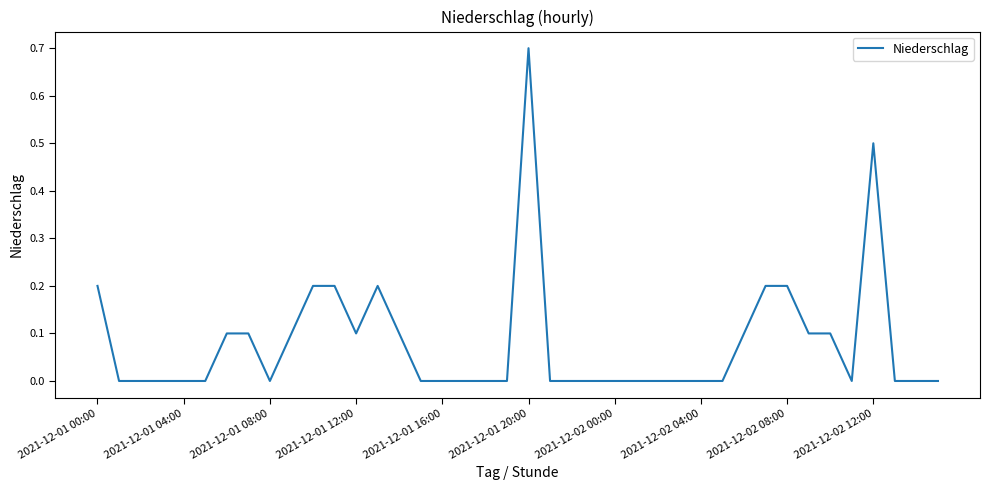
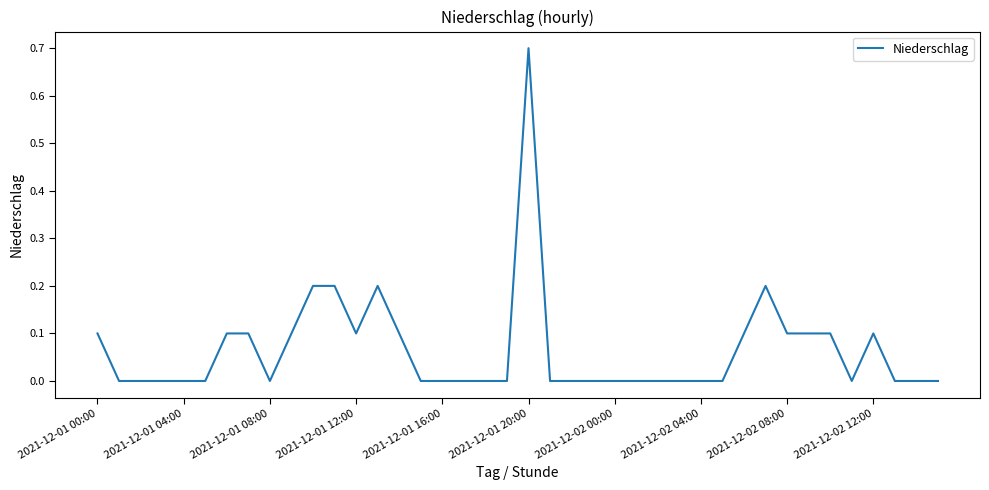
2021-12-01 00:00: 0.2 -> 0.1
2021-12-02 08:00: 0.2 -> 0.1
2021-12-02 12:00: 0.5 -> 0.1
